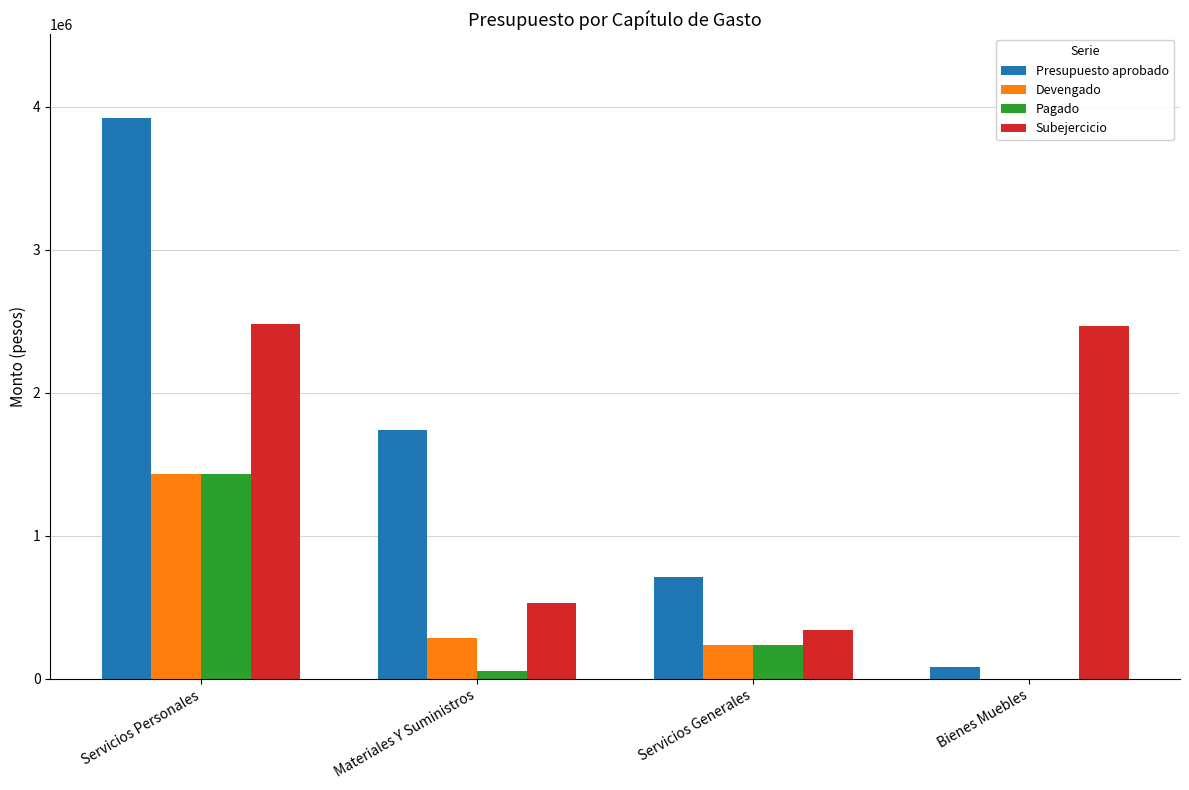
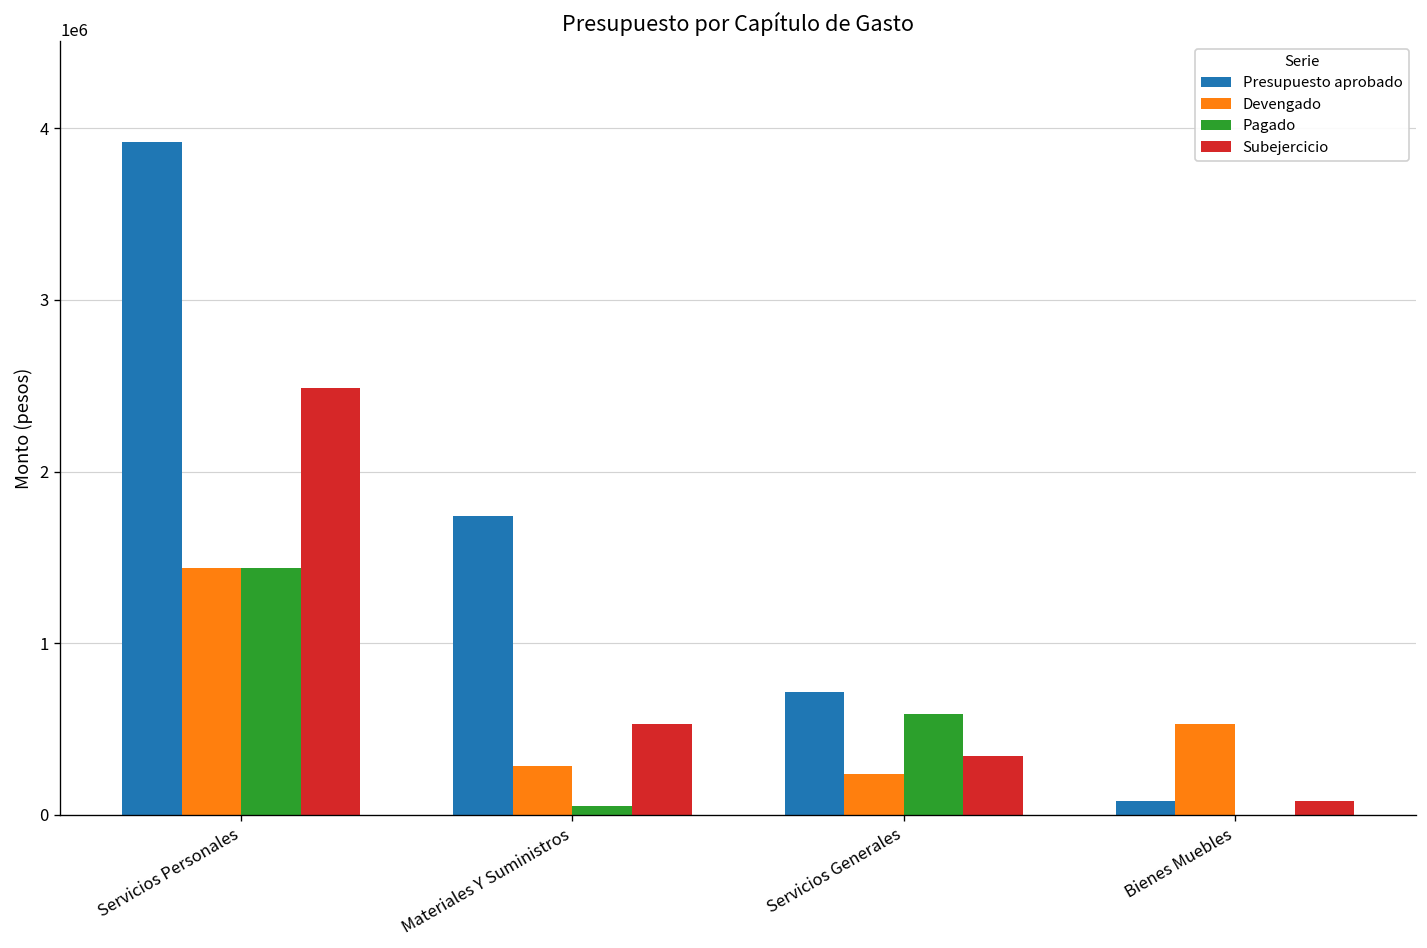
Pagado, Servicios Generales: 240000 -> 590000
Devengado, Bienes Muebles: 0 -> 530000
Subejercicio, Bienes Muebles: 2470000 -> 80000
